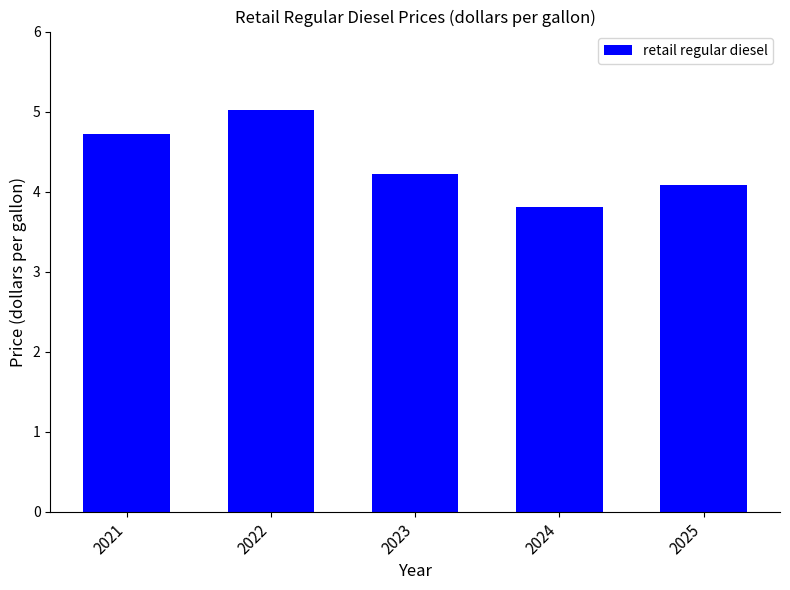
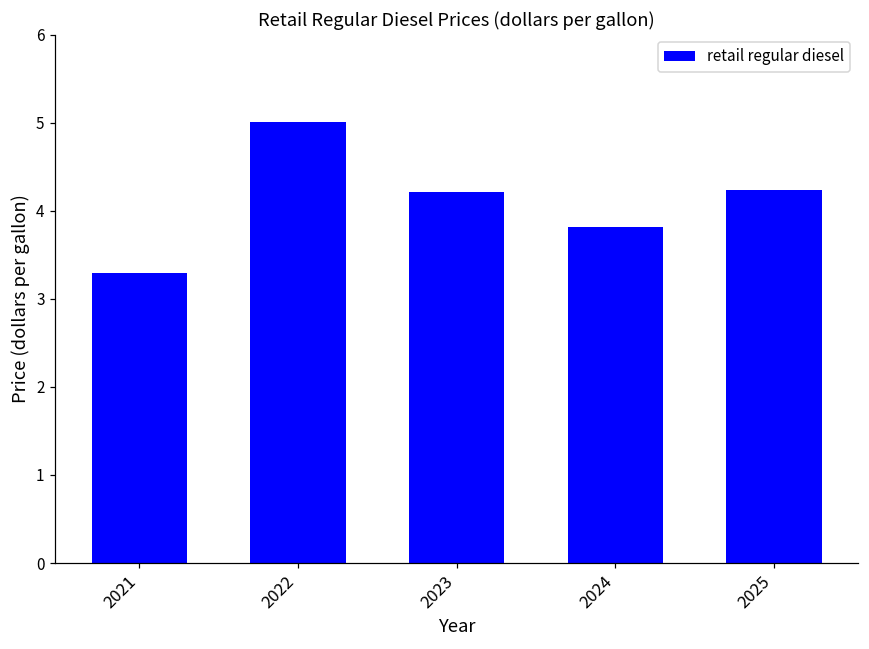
2021: 4.7 -> 3.3
2025: 4.1 -> 4.2
